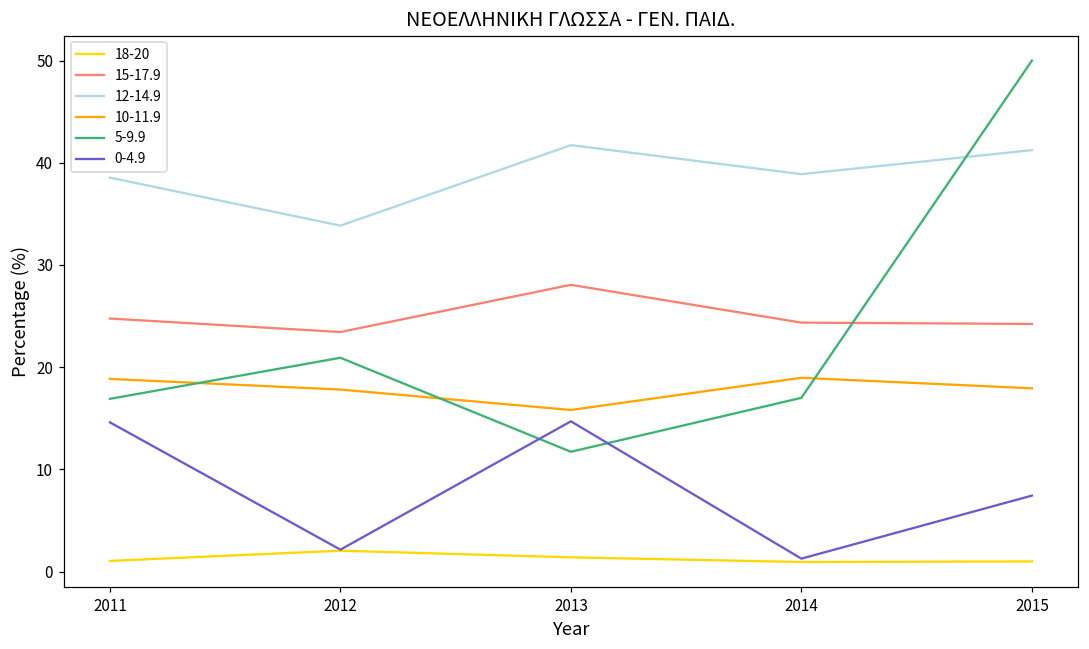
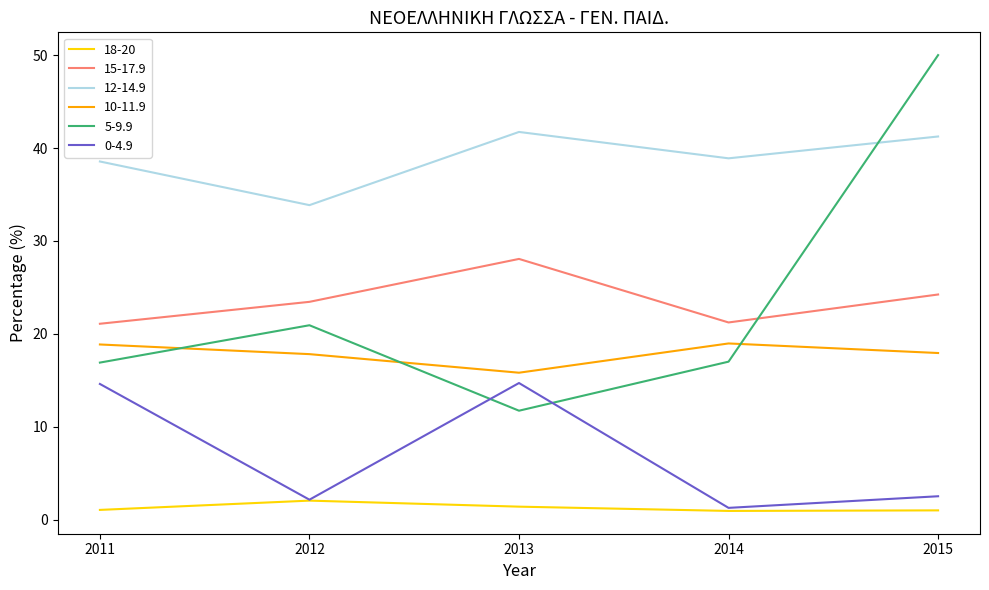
15-17.9, 2011: 25 -> 21
15-17.9, 2014: 24 -> 21
0-4.9, 2015: 7 -> 3
